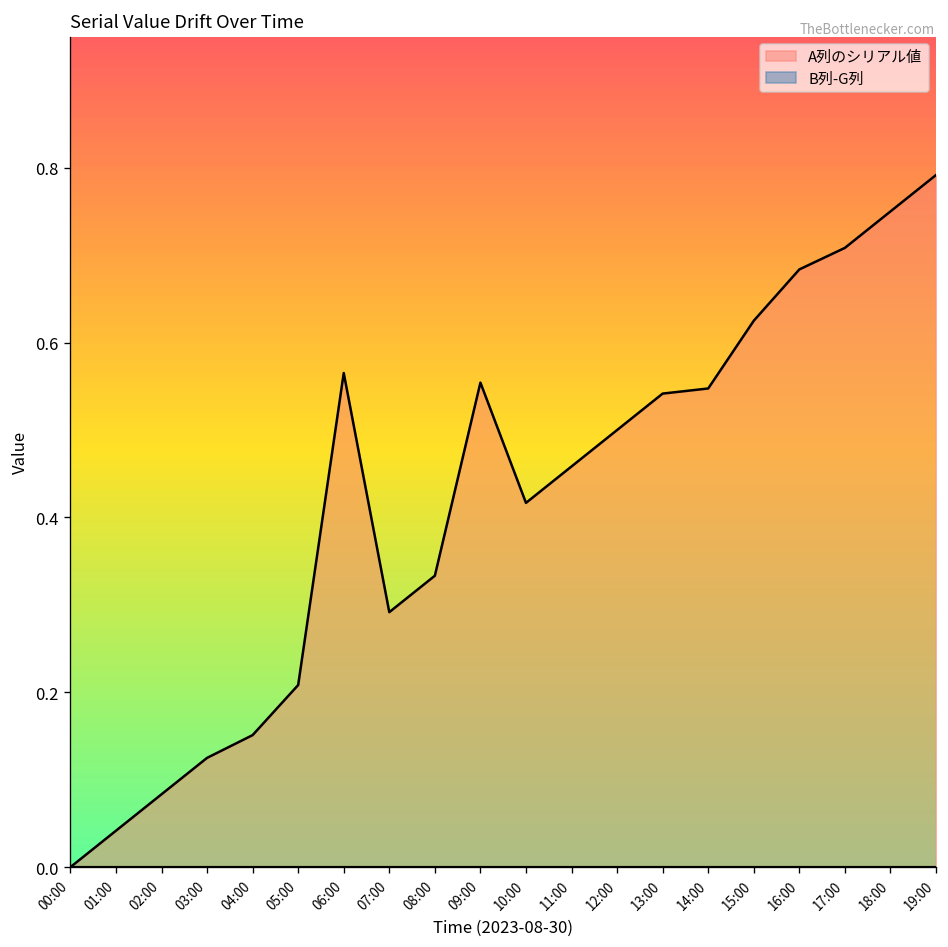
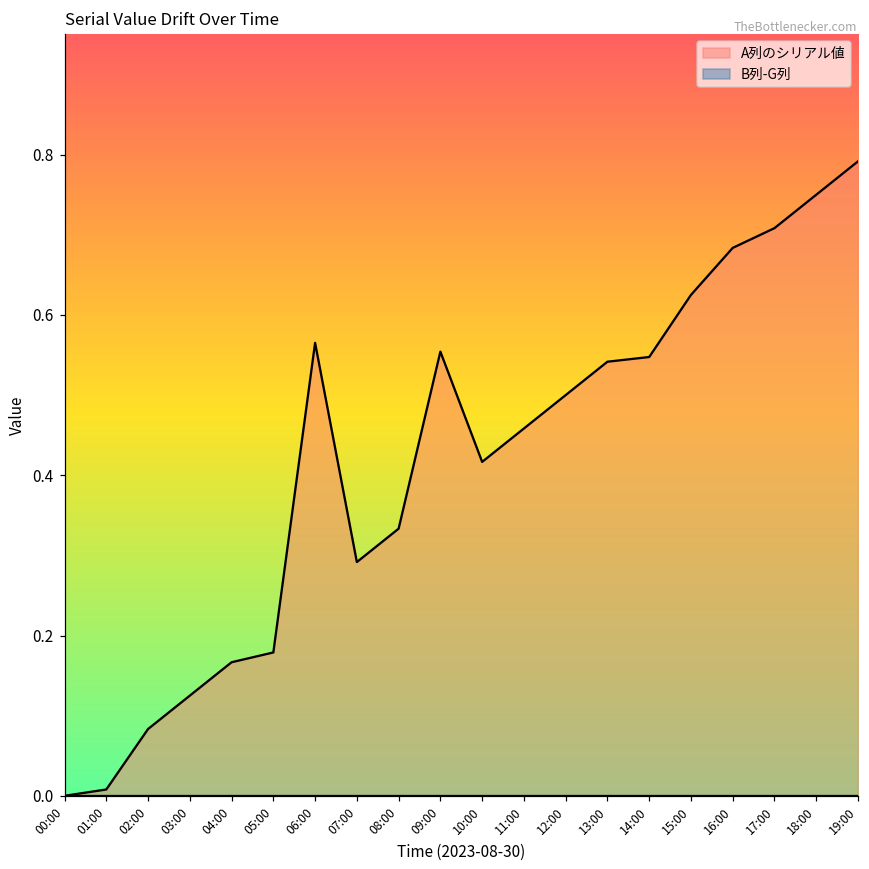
A列のシリアル値, 01:00: 0.04 -> 0.01
A列のシリアル値, 04:00: 0.15 -> 0.17
A列のシリアル値, 05:00: 0.21 -> 0.18
